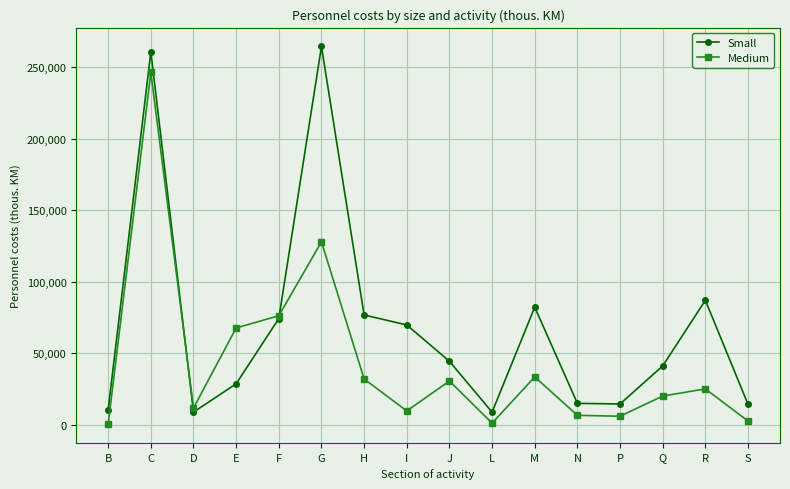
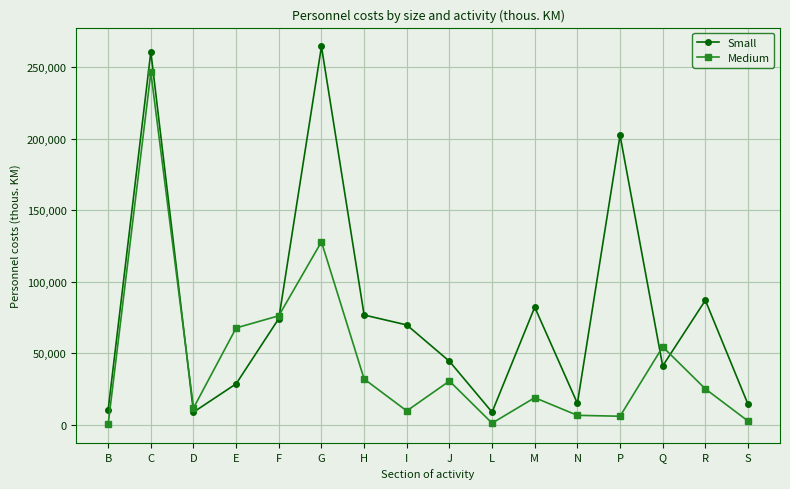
Medium, M: 33,000 -> 19,000
Small, P: 15,000 -> 202,000
Medium, Q: 20,000 -> 54,000
